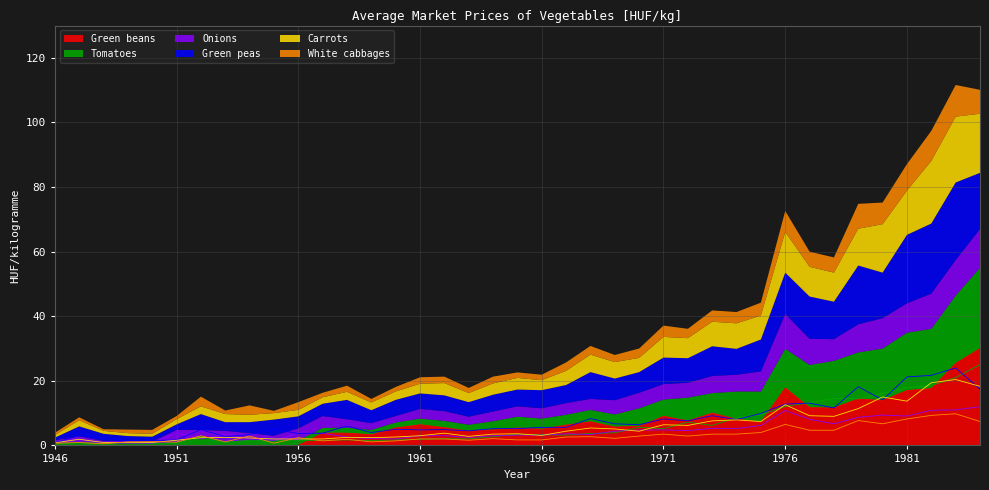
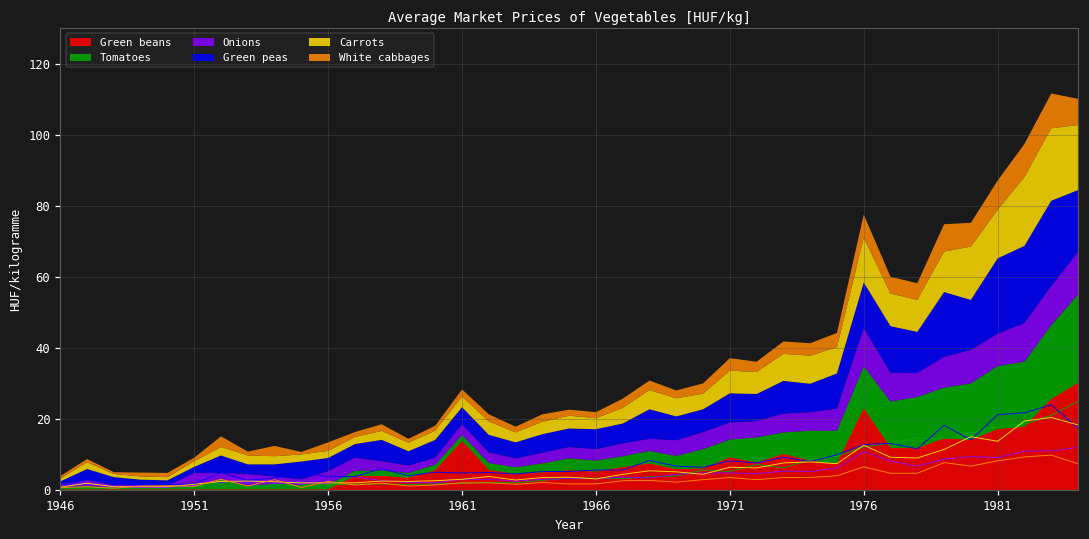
Green beans, 1961: 6 -> 14
Green beans, 1976: 18 -> 23
